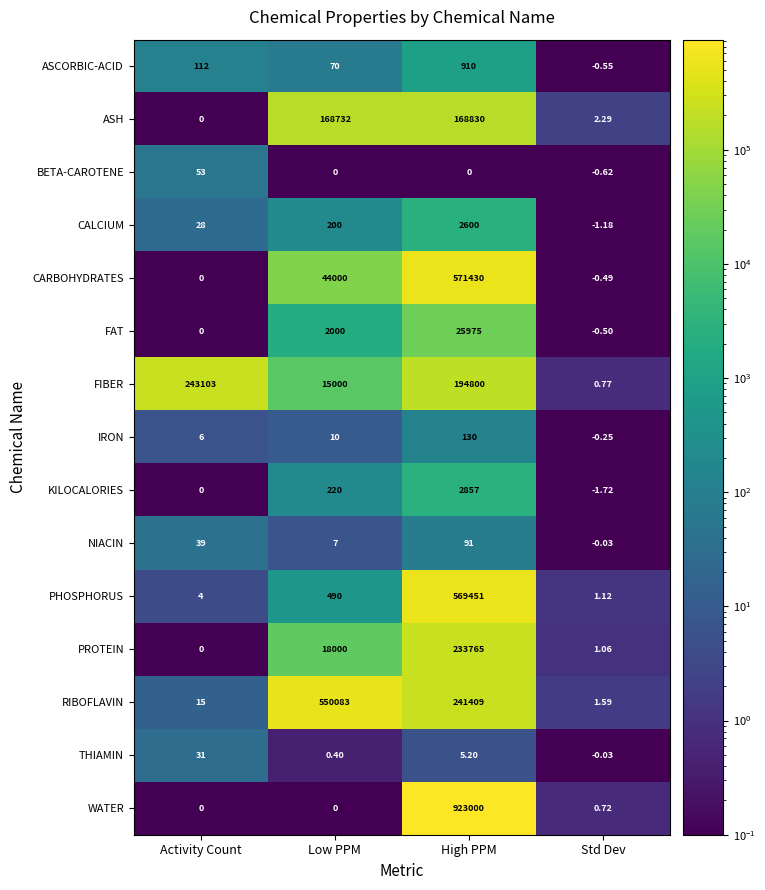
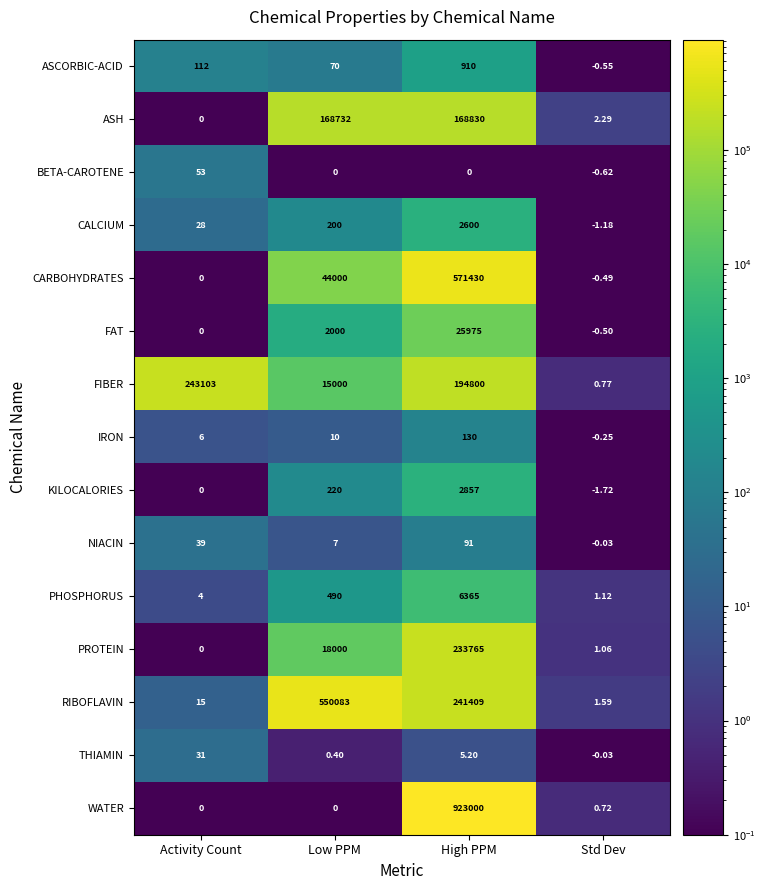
PHOSPHORUS, High PPM: 569451 -> 6365
